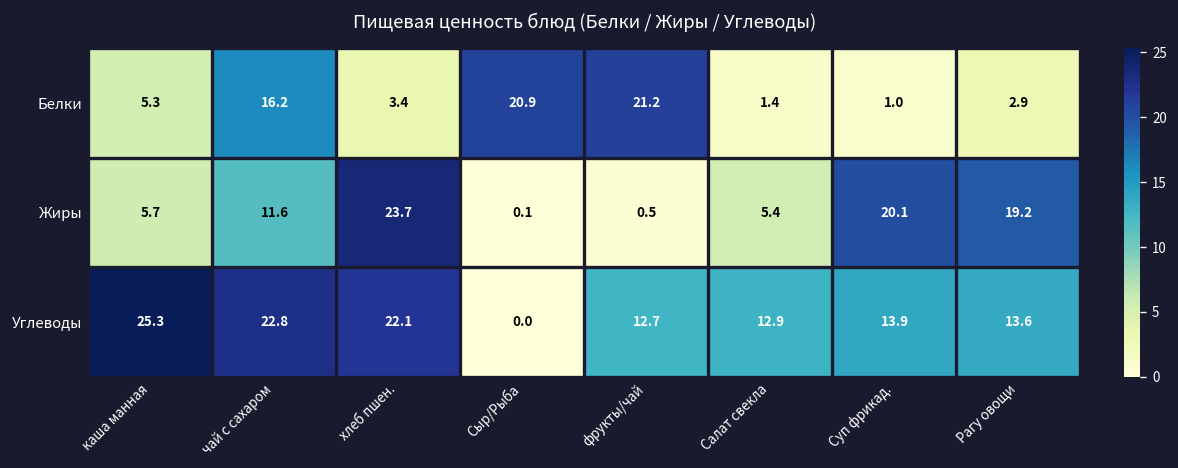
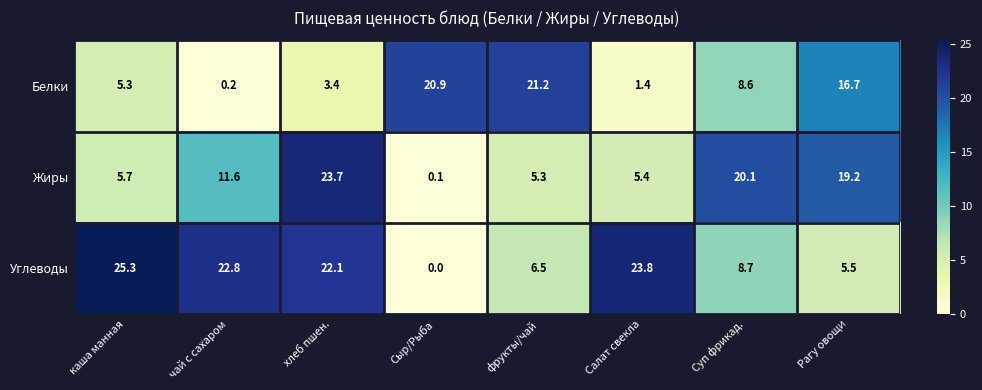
Белки, чай с сахаром: 16.2 -> 0.2
Белки, Суп фрикад.: 1.0 -> 8.6
Белки, Рагу овощи: 2.9 -> 16.7
Жиры, фрукты/чай: 0.5 -> 5.3
Углеводы, фрукты/чай: 12.7 -> 6.5
Углеводы, Салат свекла: 12.9 -> 23.8
Углеводы, Суп фрикад.: 13.9 -> 8.7
Углеводы, Рагу овощи: 13.6 -> 5.5
